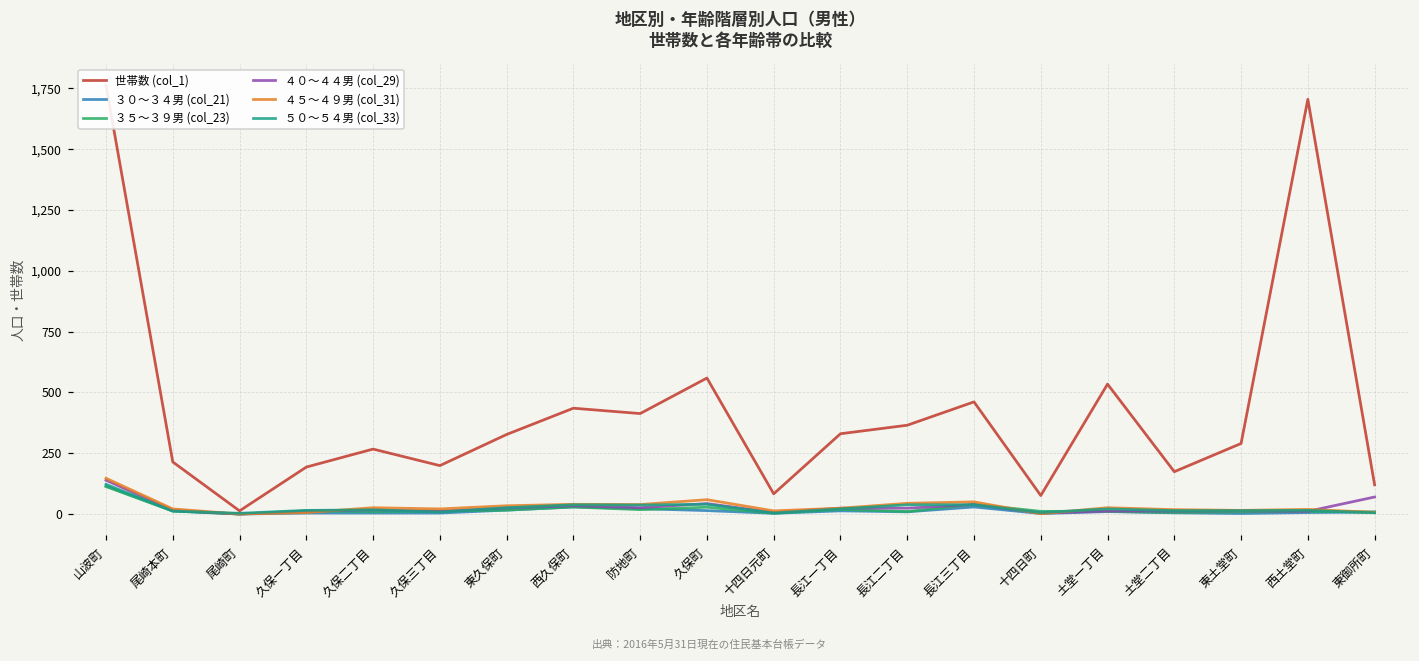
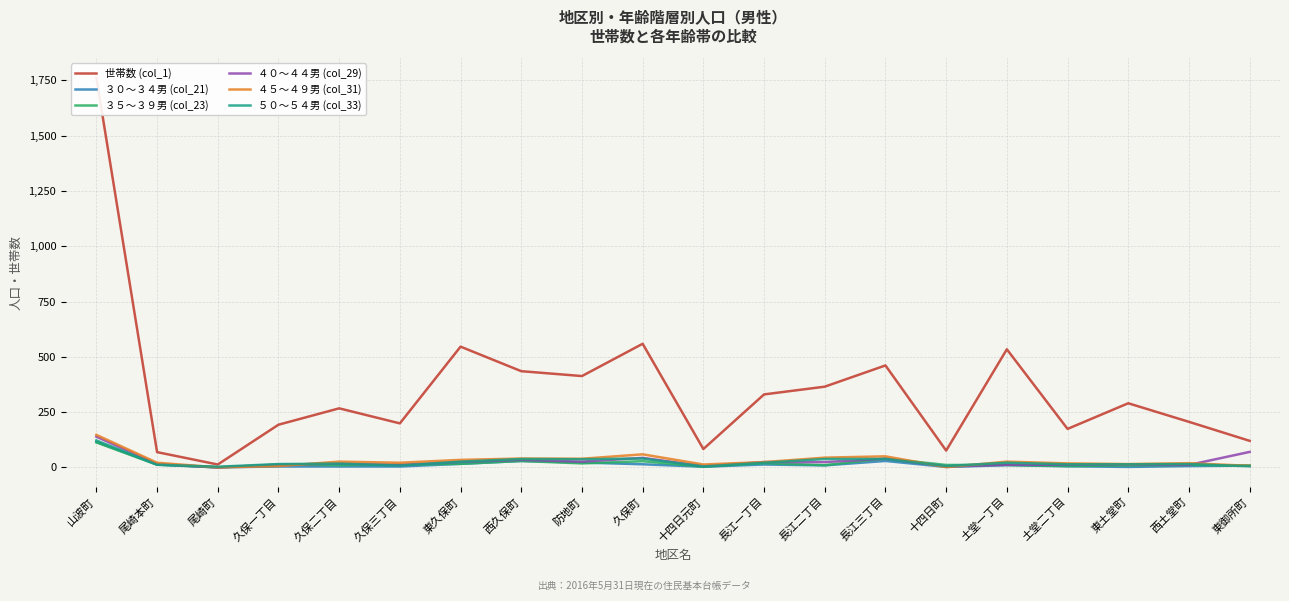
世帯数 (col_1), 尾崎本町: 210 -> 70
世帯数 (col_1), 東久保町: 330 -> 550
世帯数 (col_1), 西土堂町: 1,710 -> 210
